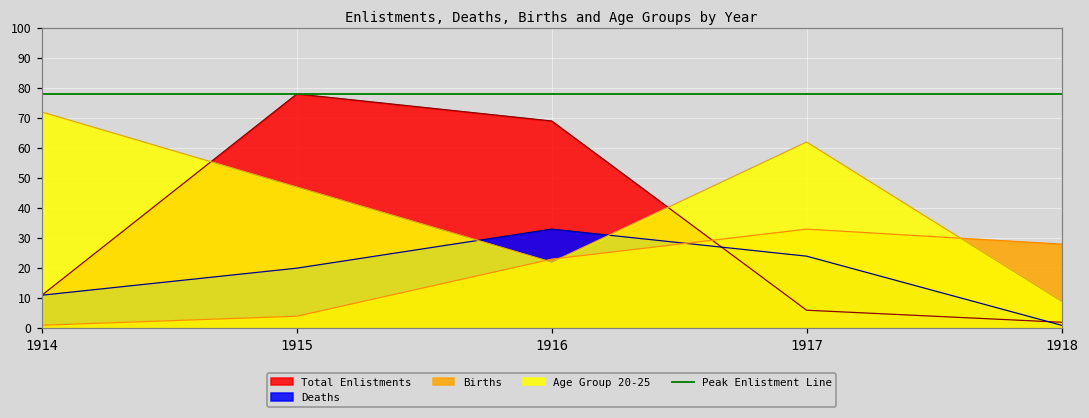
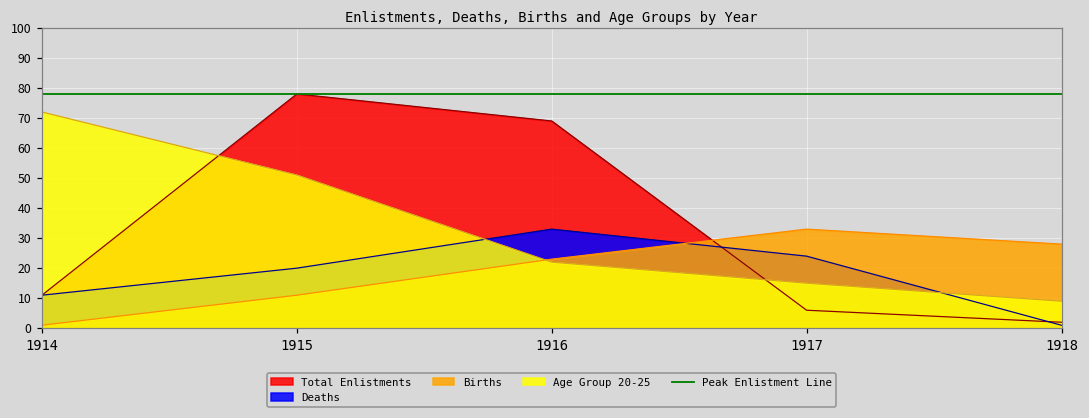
Births, 1915: 4 -> 11
Age Group 20-25, 1915: 47 -> 51
Age Group 20-25, 1917: 62 -> 15
